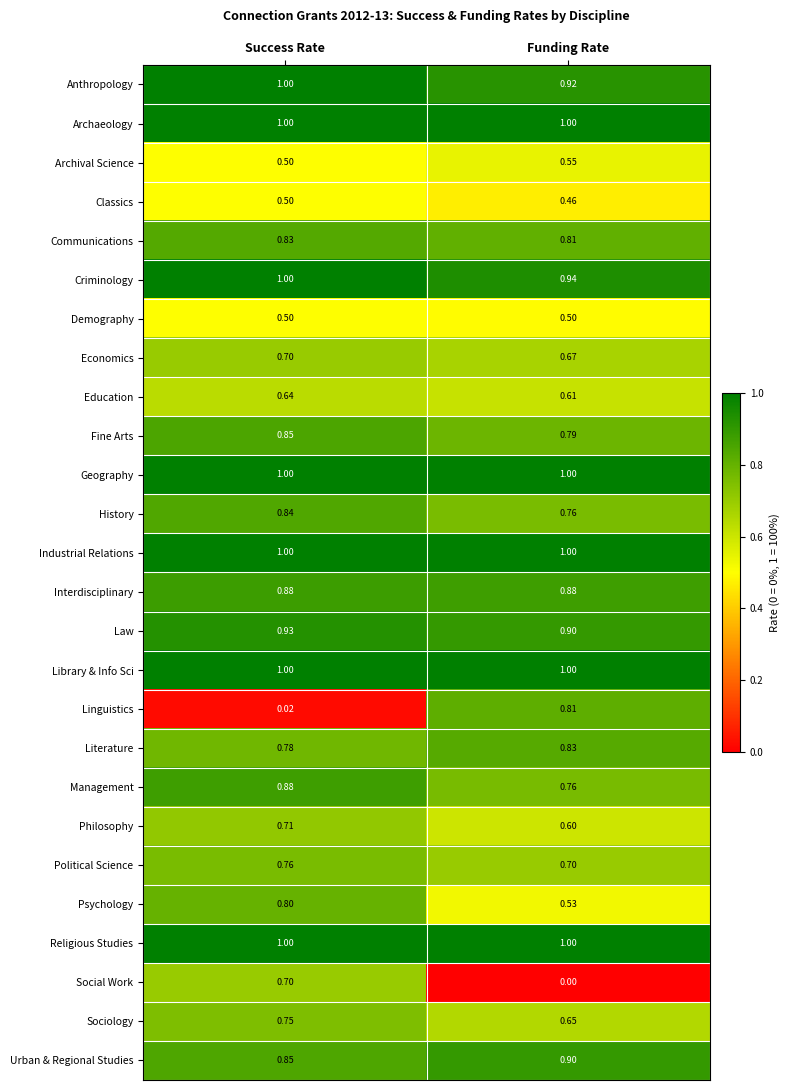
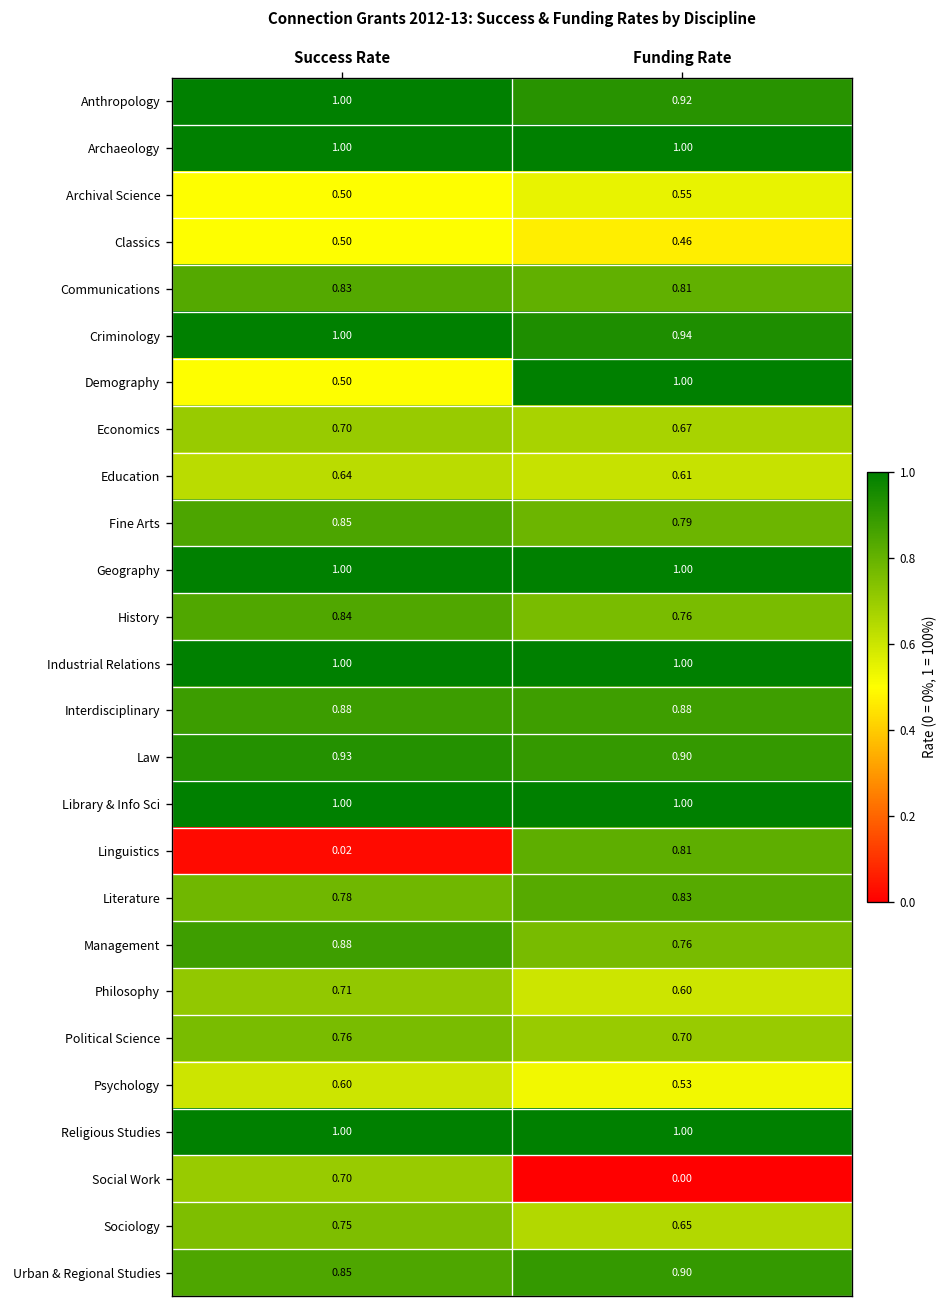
Demography, Funding Rate: 0.50 -> 1.00
Psychology, Success Rate: 0.80 -> 0.60
